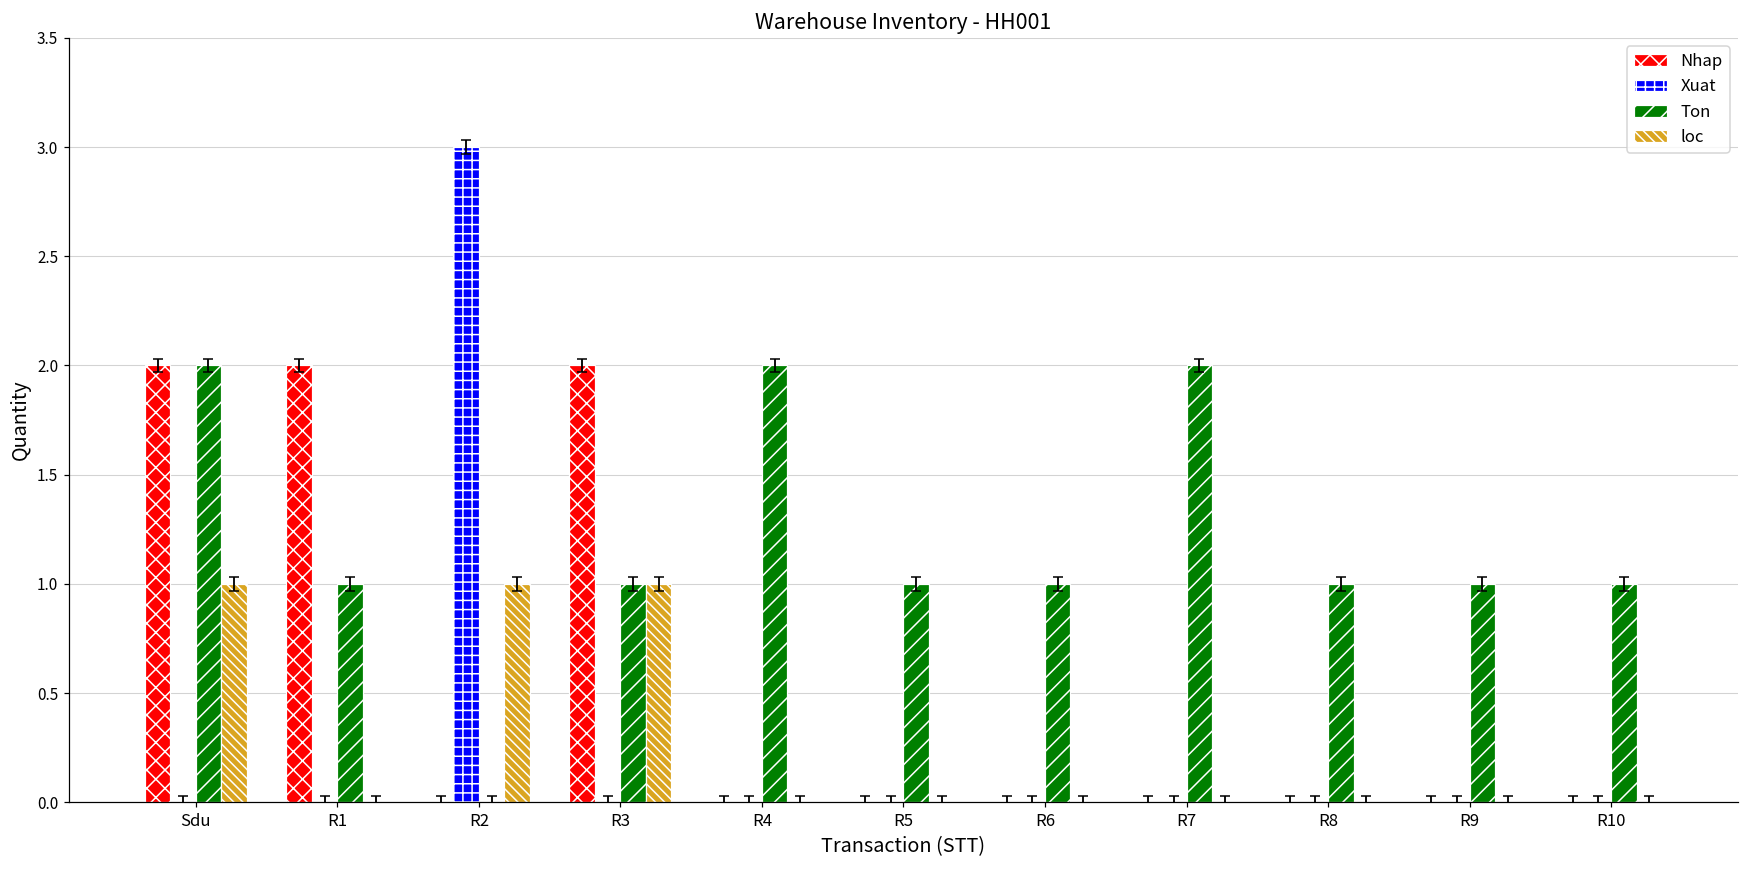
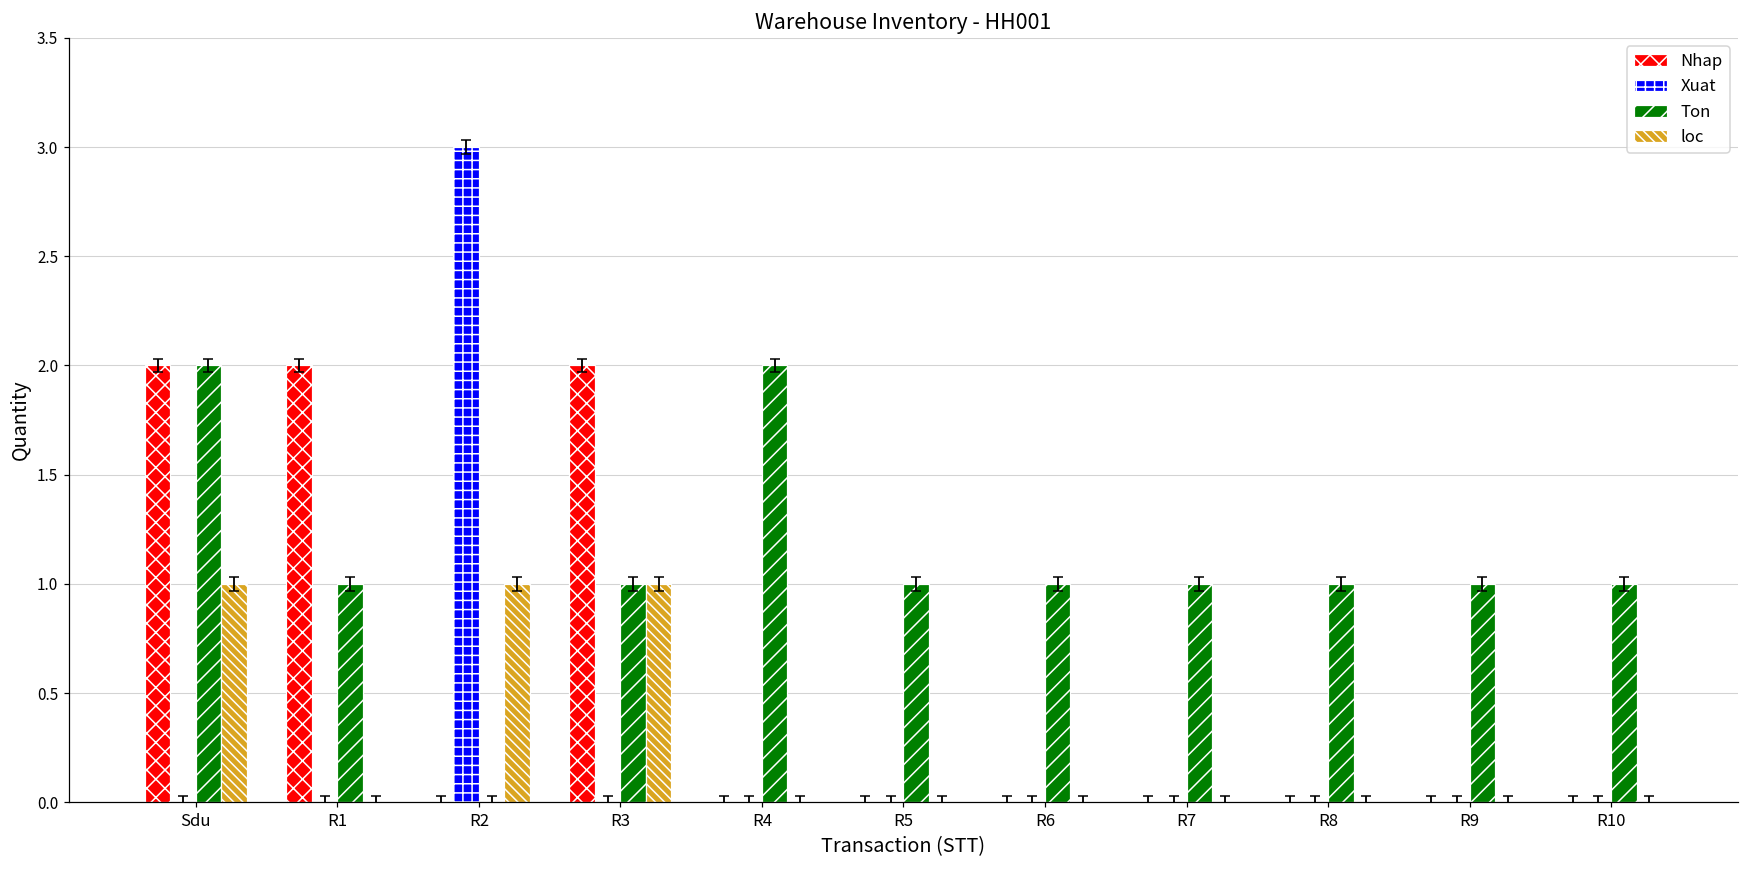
Ton, R7: 2 -> 1
